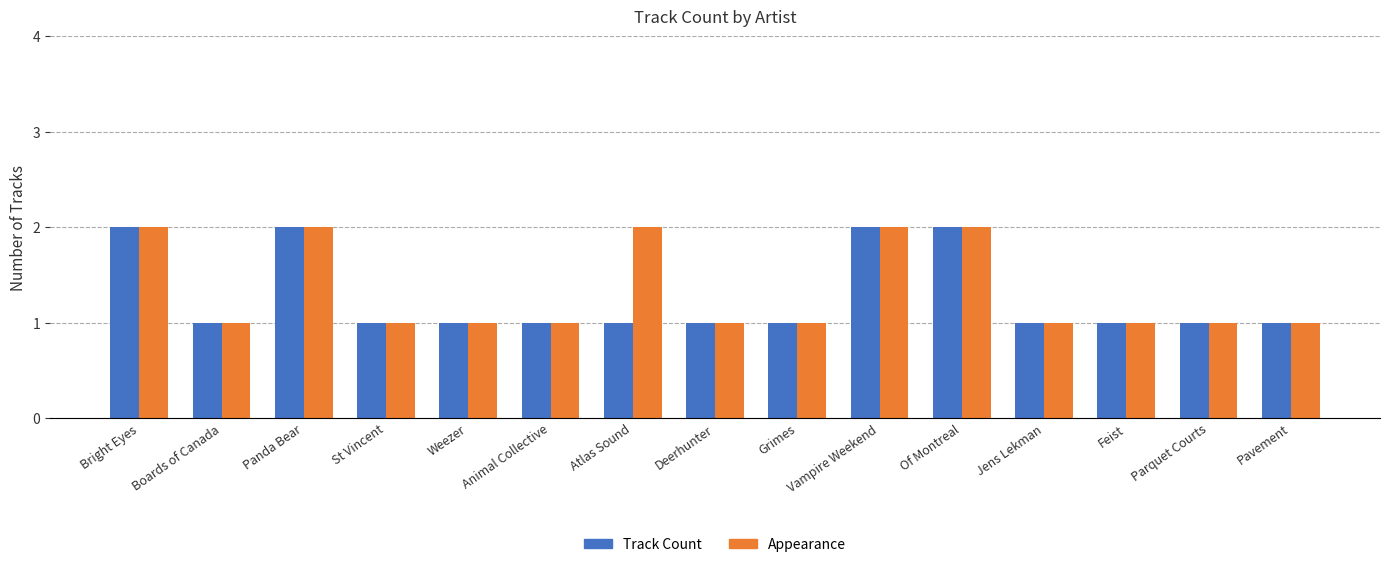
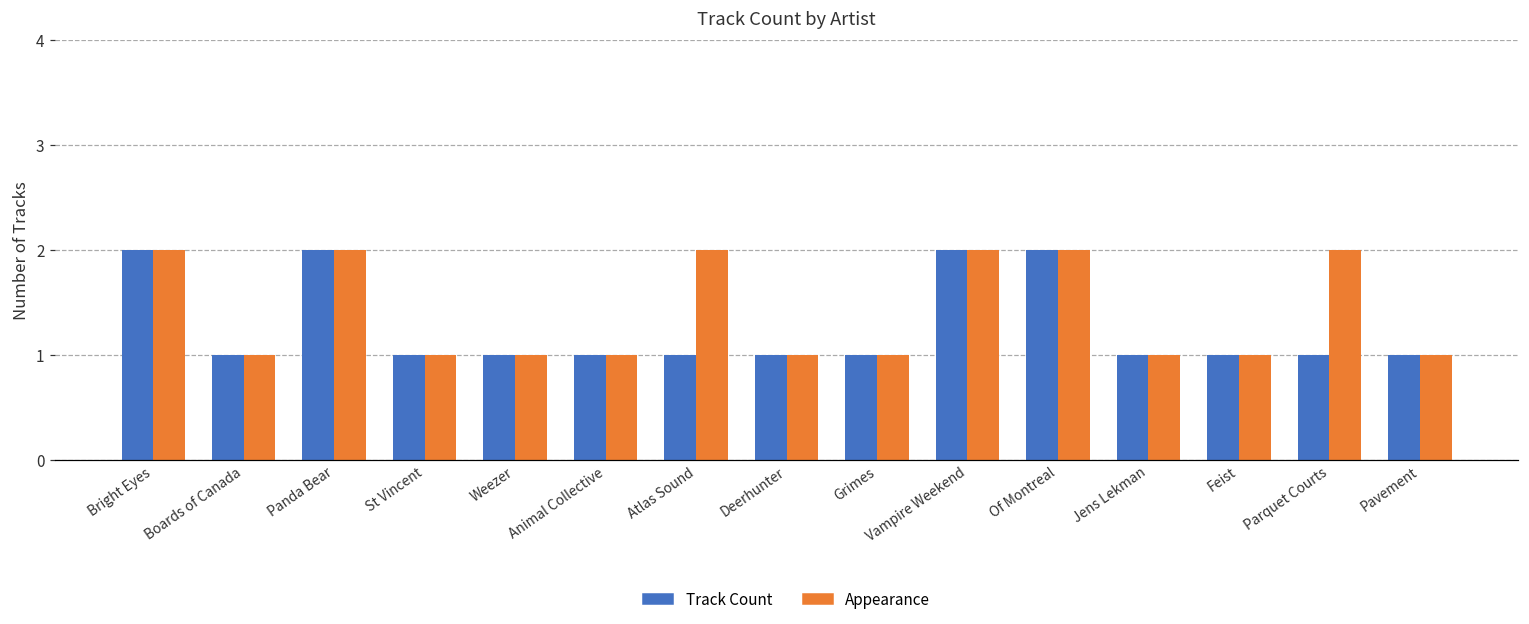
Appearance, Parquet Courts: 1 -> 2
